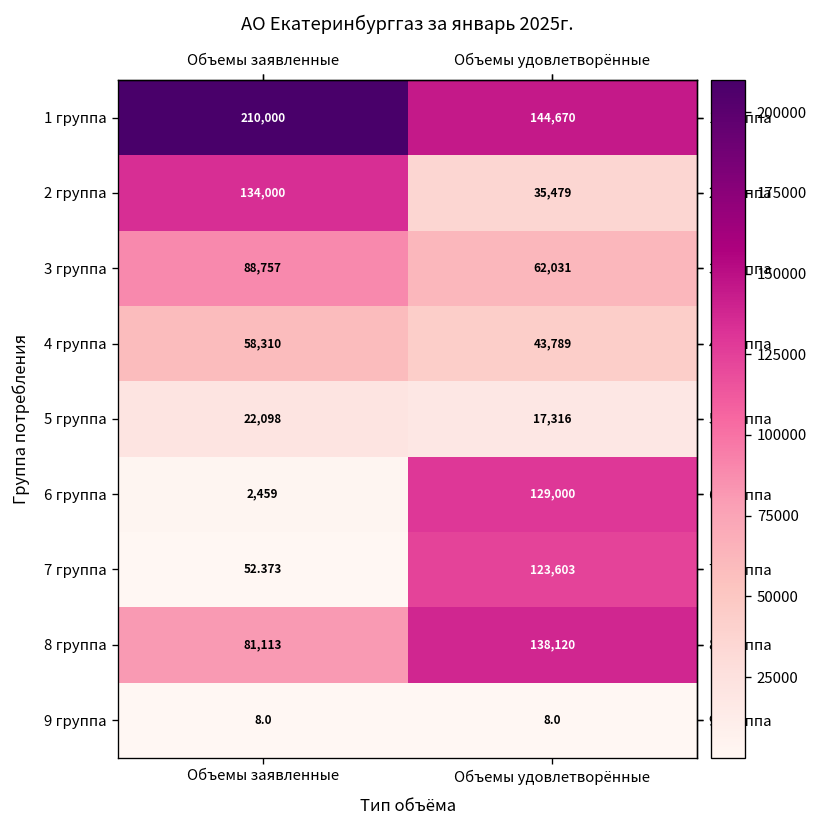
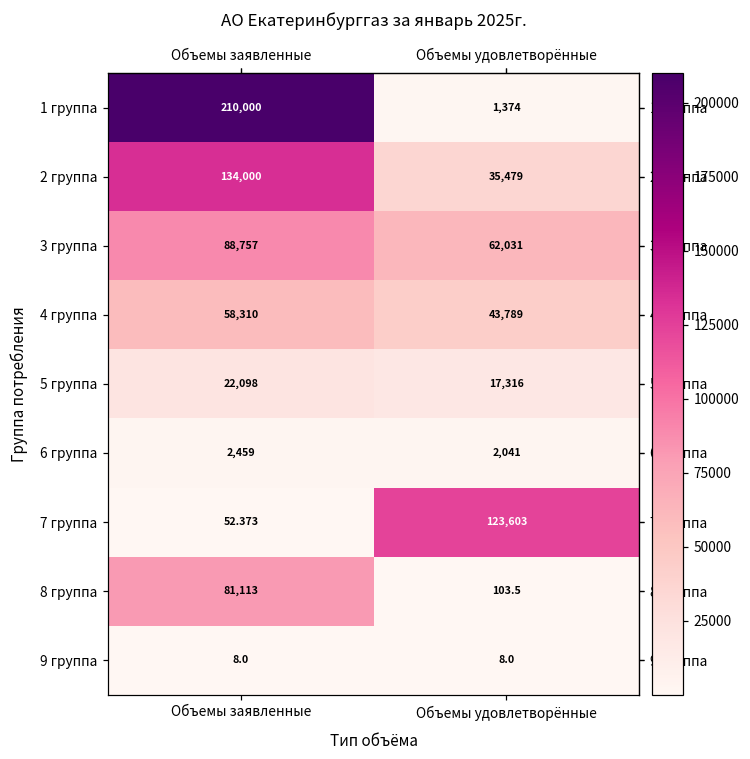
1 группа, Объемы удовлетворённые: 144,670 -> 1,374
6 группа, Объемы удовлетворённые: 129,000 -> 2,041
8 группа, Объемы удовлетворённые: 138,120 -> 103.5
